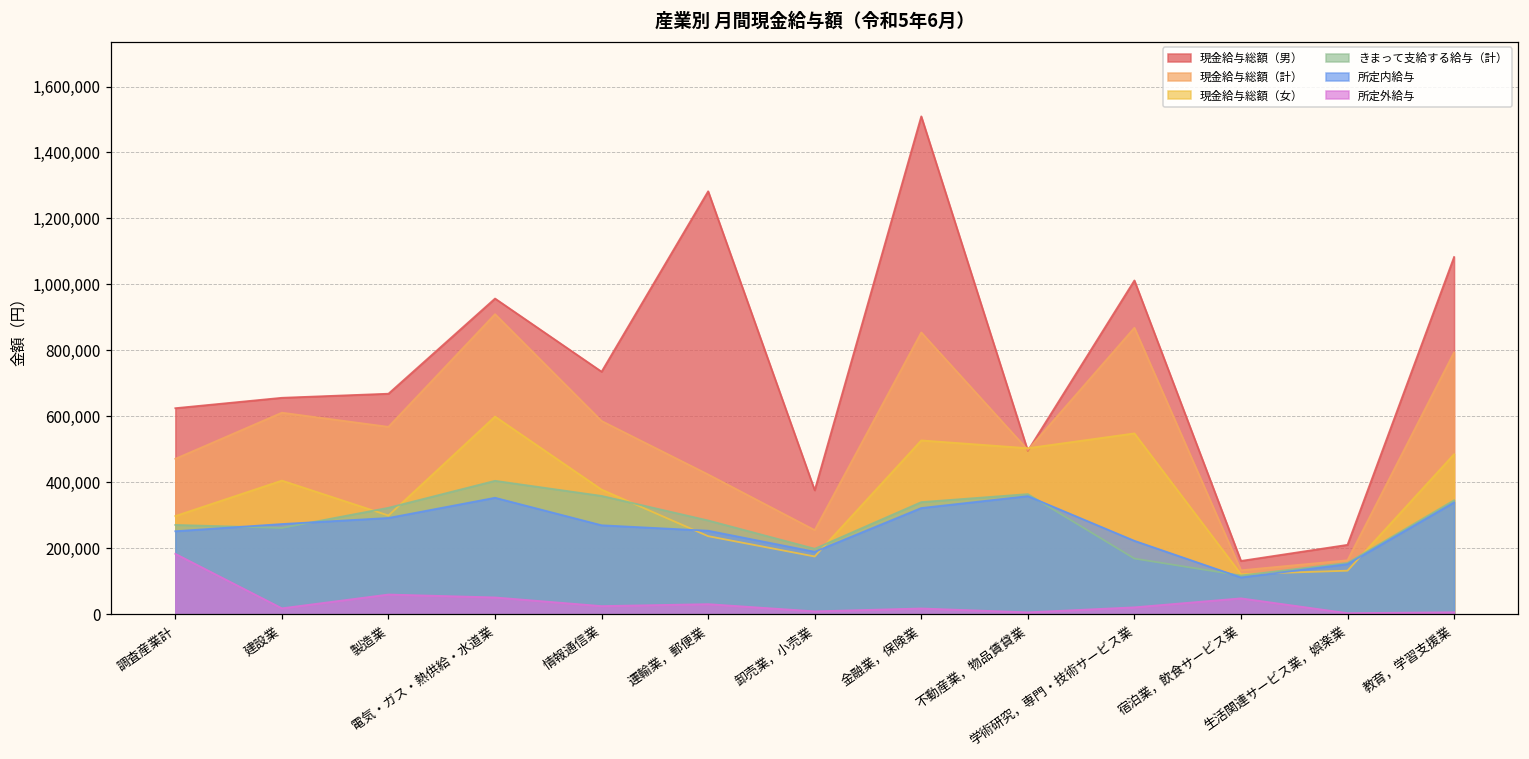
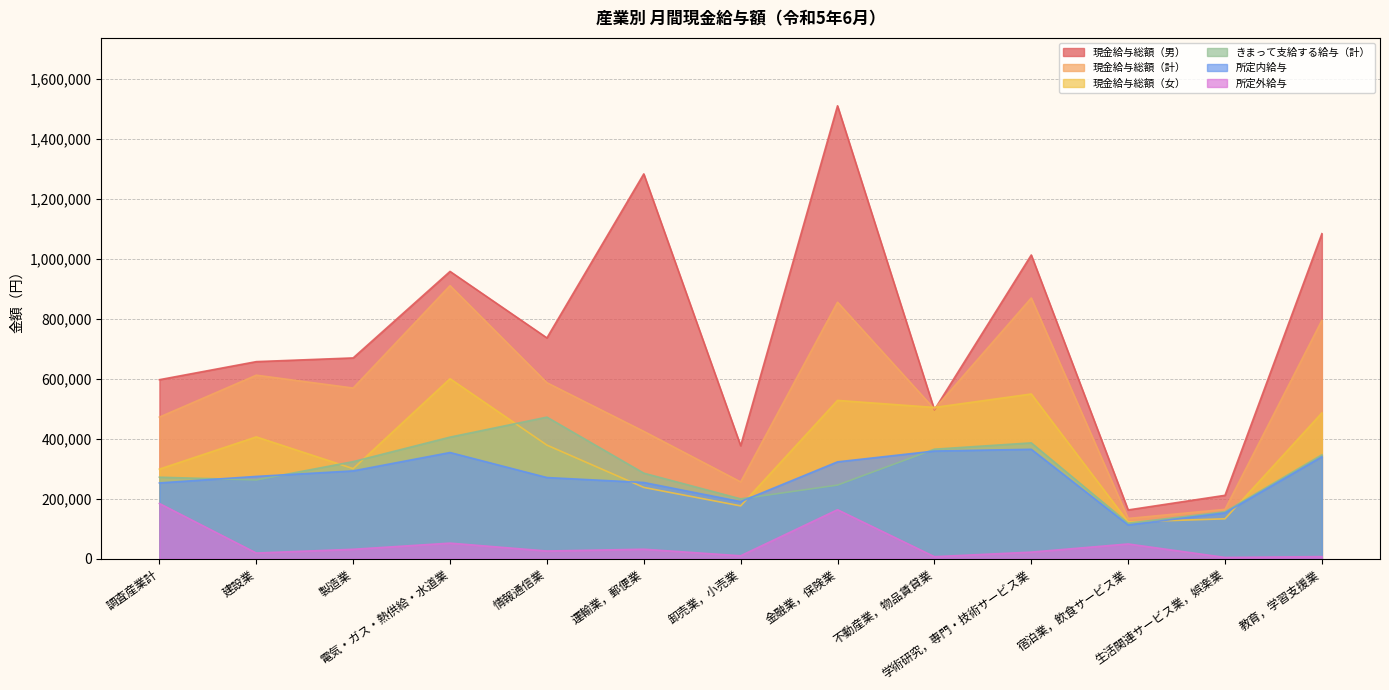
現金給与総額（男）, 調査産業計: 620,000 -> 600,000
所定外給与, 製造業: 60,000 -> 30,000
きまって支給する給与（計）, 情報通信業: 360,000 -> 470,000
きまって支給する給与（計）, 金融業，保険業: 340,000 -> 240,000
所定外給与, 金融業，保険業: 20,000 -> 160,000
きまって支給する給与（計）, 学術研究，専門・技術サービス業: 170,000 -> 390,000
所定内給与, 学術研究，専門・技術サービス業: 220,000 -> 360,000
